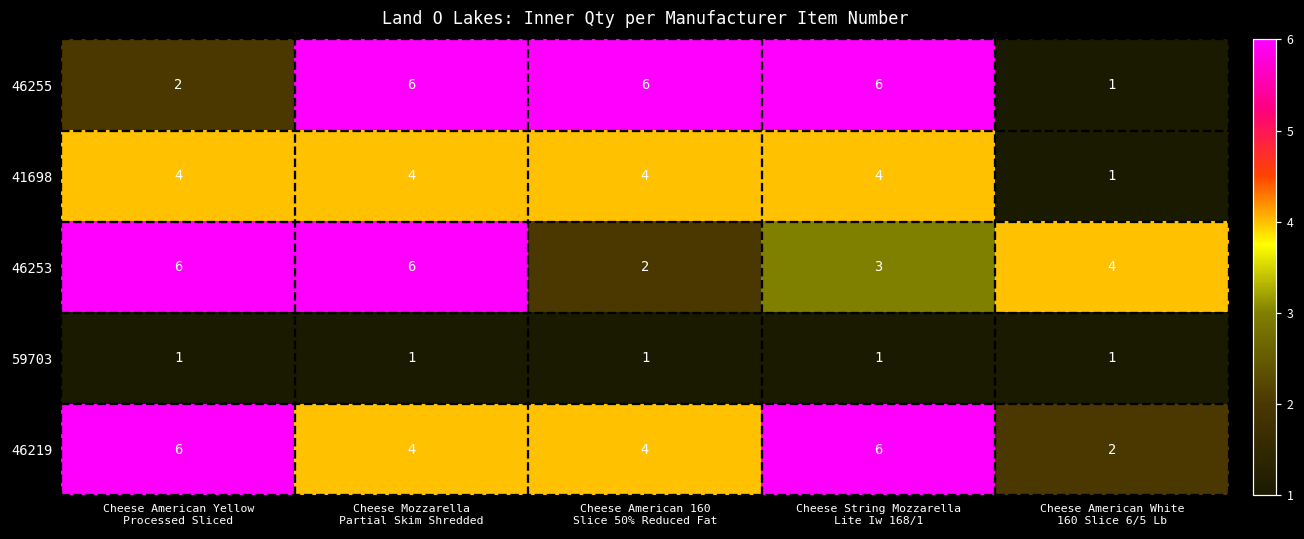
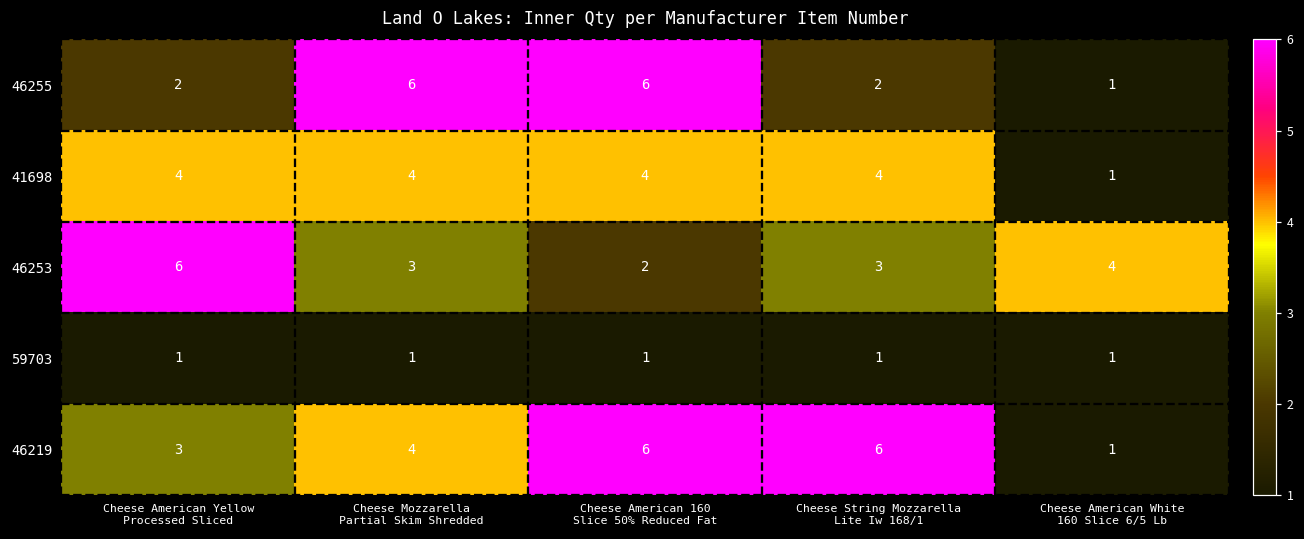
46255, Cheese String Mozzarella Lite Iw 168/1: 6 -> 2
46253, Cheese Mozzarella Partial Skim Shredded: 6 -> 3
46219, Cheese American Yellow Processed Sliced: 6 -> 3
46219, Cheese American 160 Slice 50% Reduced Fat: 4 -> 6
46219, Cheese American White 160 Slice 6/5 Lb: 2 -> 1
